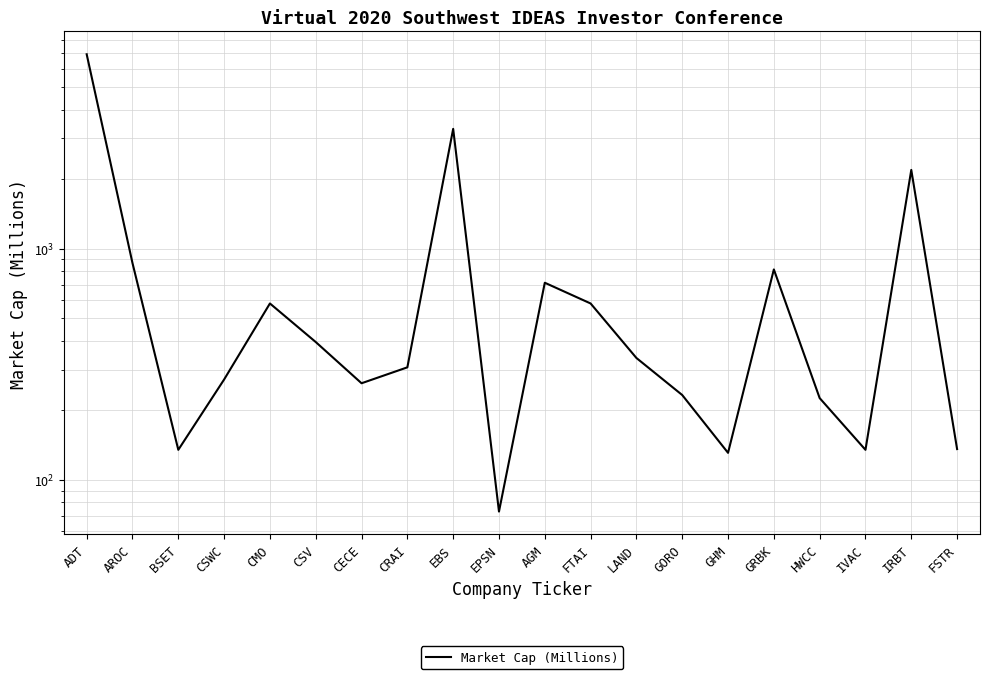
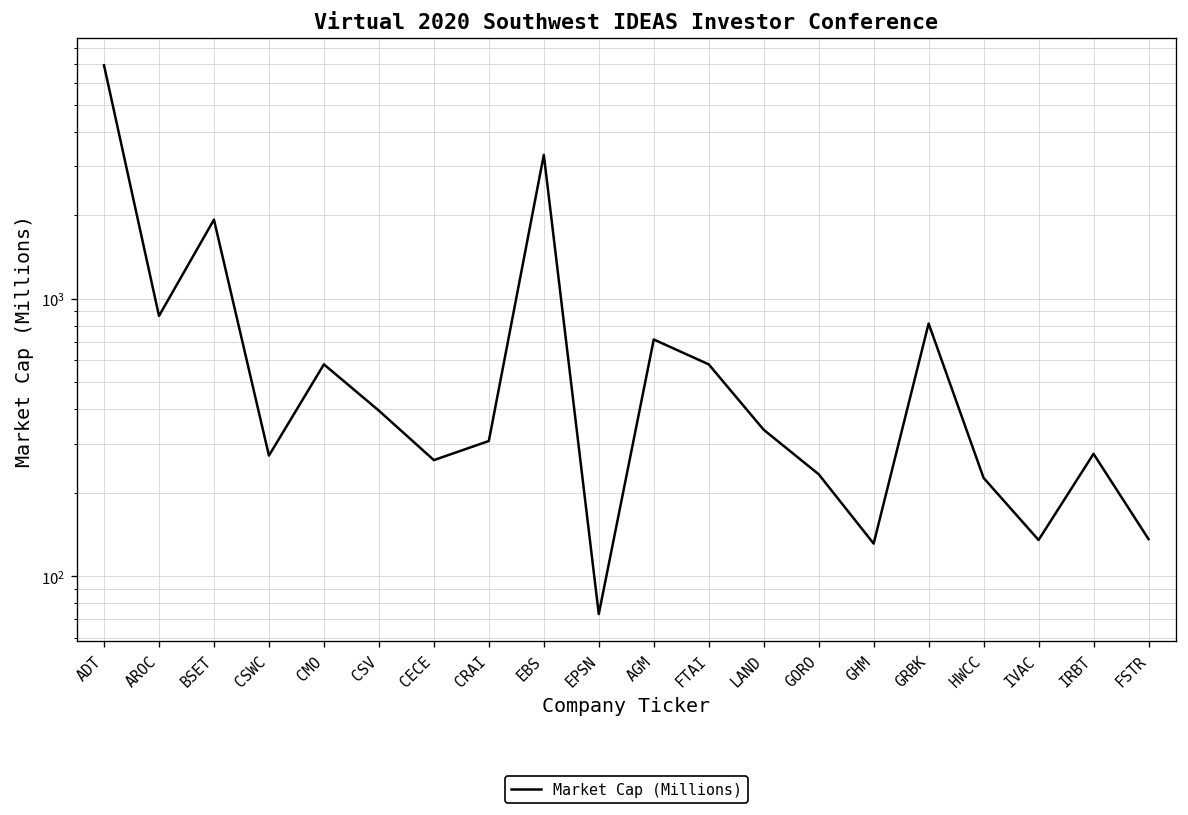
BSET: 140 -> 1900
IRBT: 2200 -> 280
